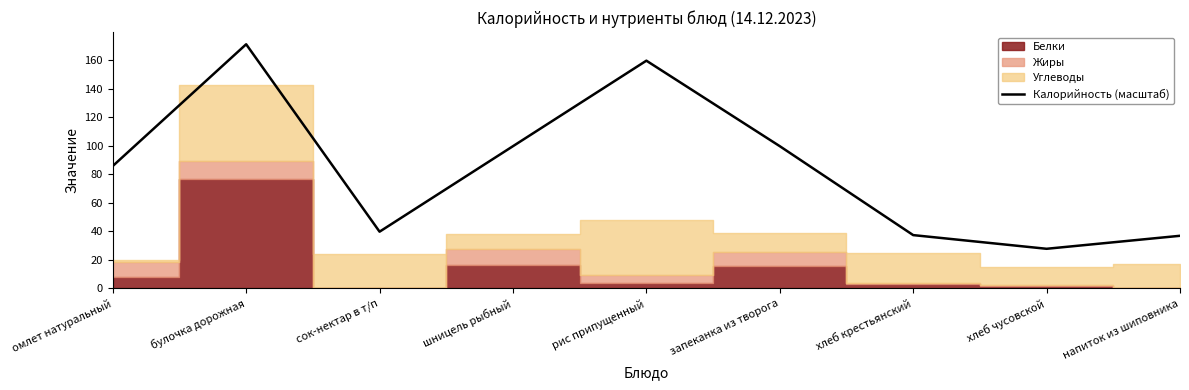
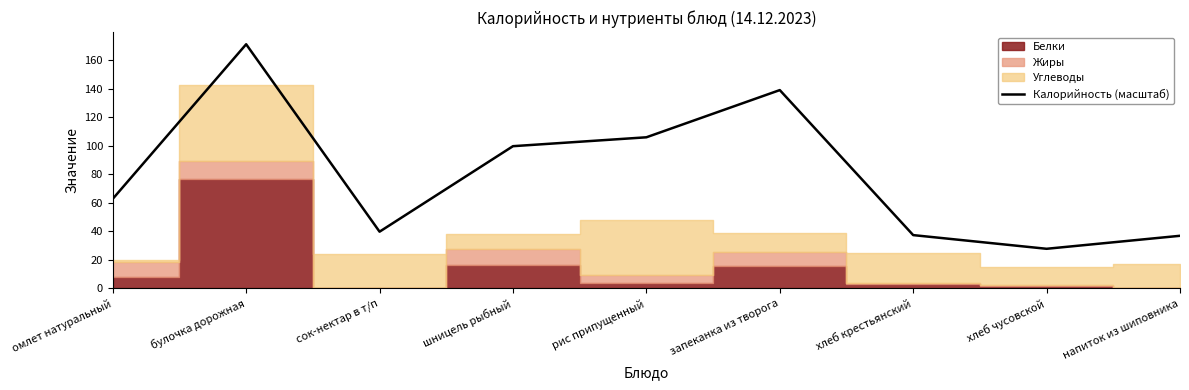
Калорийность (масштаб), омлет натуральный: 86 -> 63
Калорийность (масштаб), рис припущенный: 160 -> 106
Калорийность (масштаб), запеканка из творога: 100 -> 139
